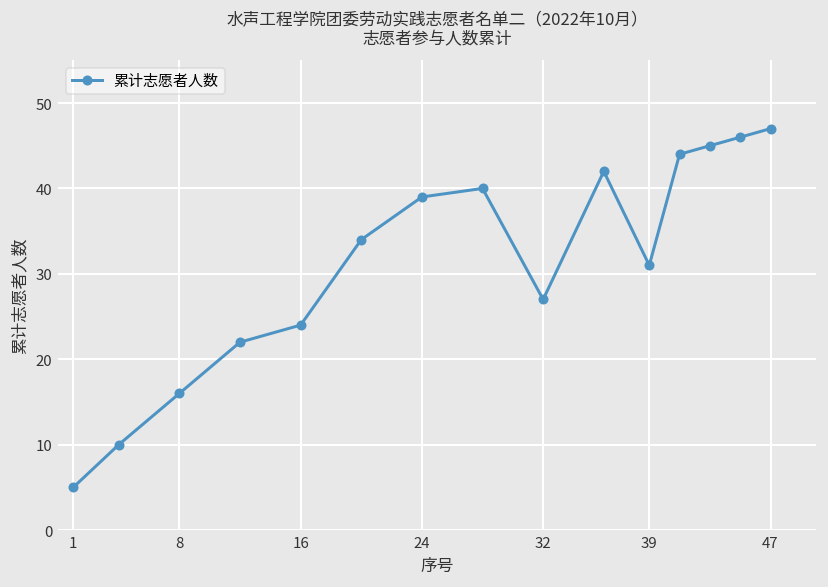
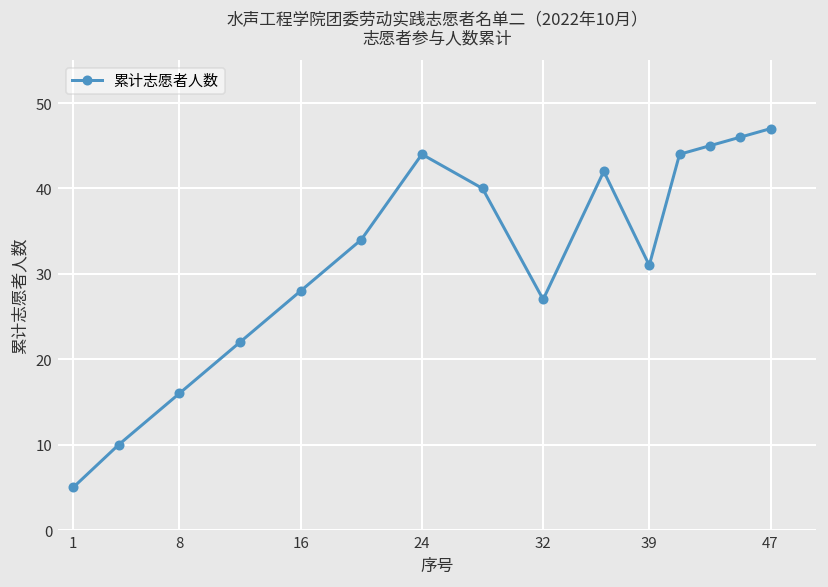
16: 24 -> 28
24: 39 -> 44
